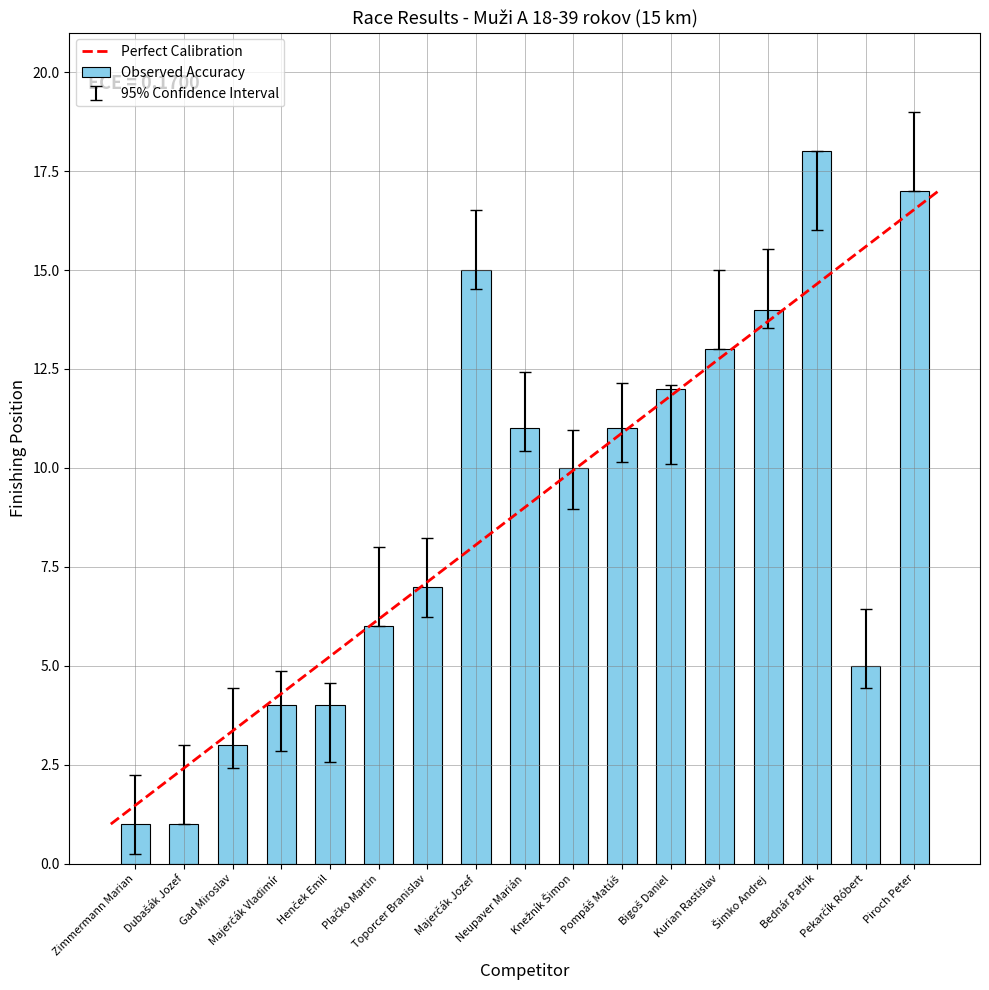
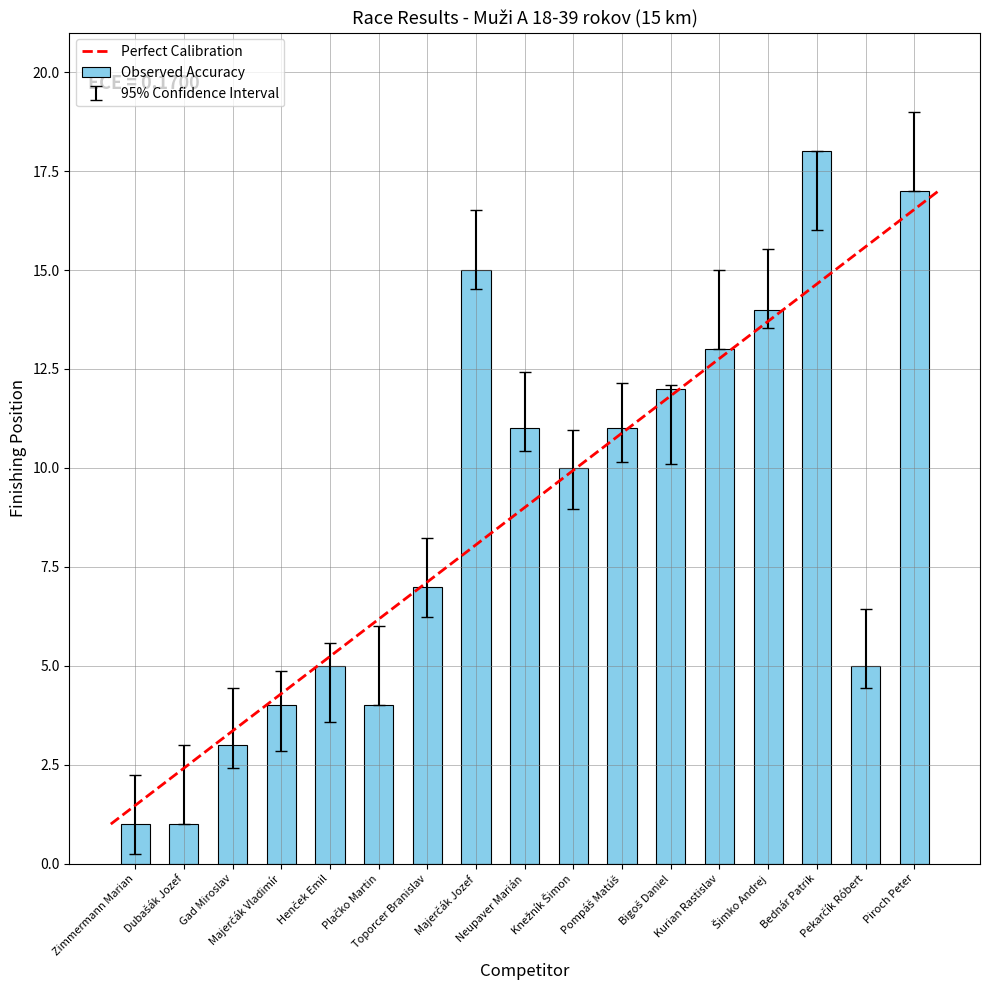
Observed Accuracy, Henček Emil: 4 -> 5
Observed Accuracy, Plačko Martin: 6 -> 4
